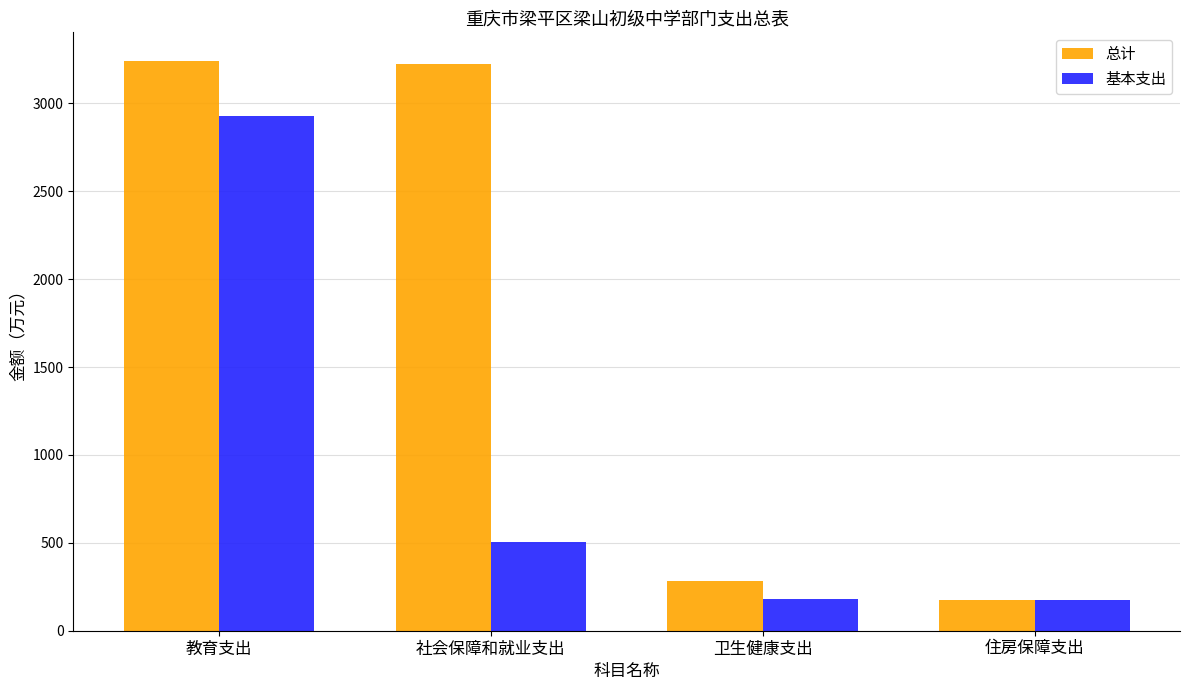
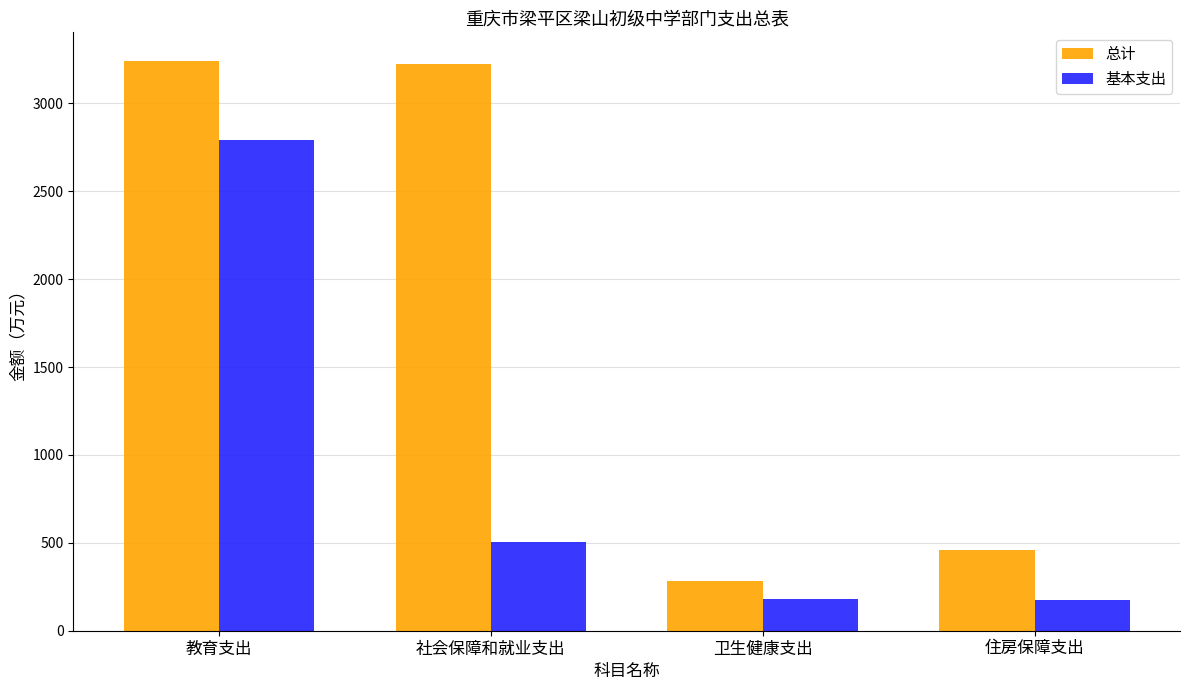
基本支出, 教育支出: 2930 -> 2790
总计, 住房保障支出: 170 -> 460
